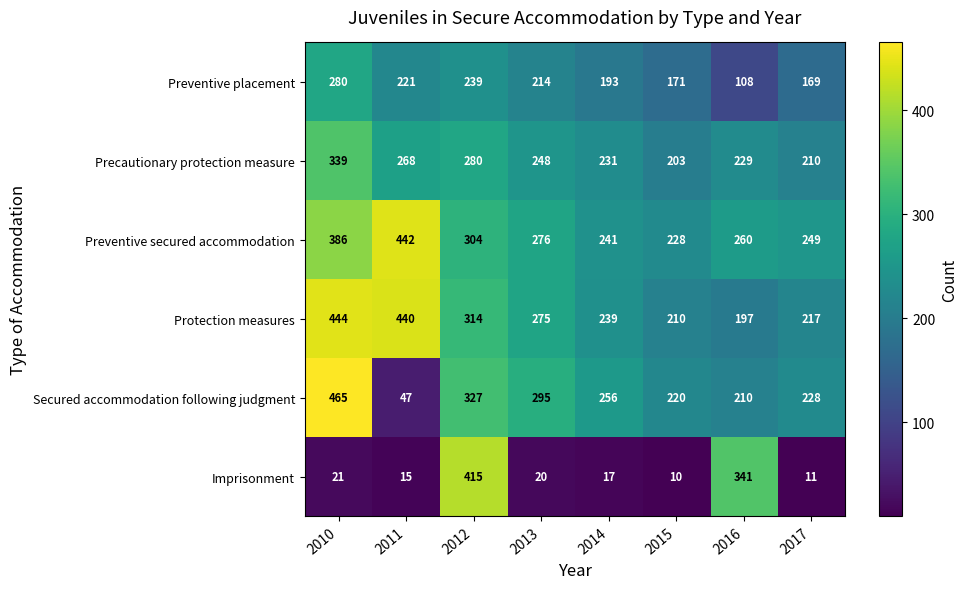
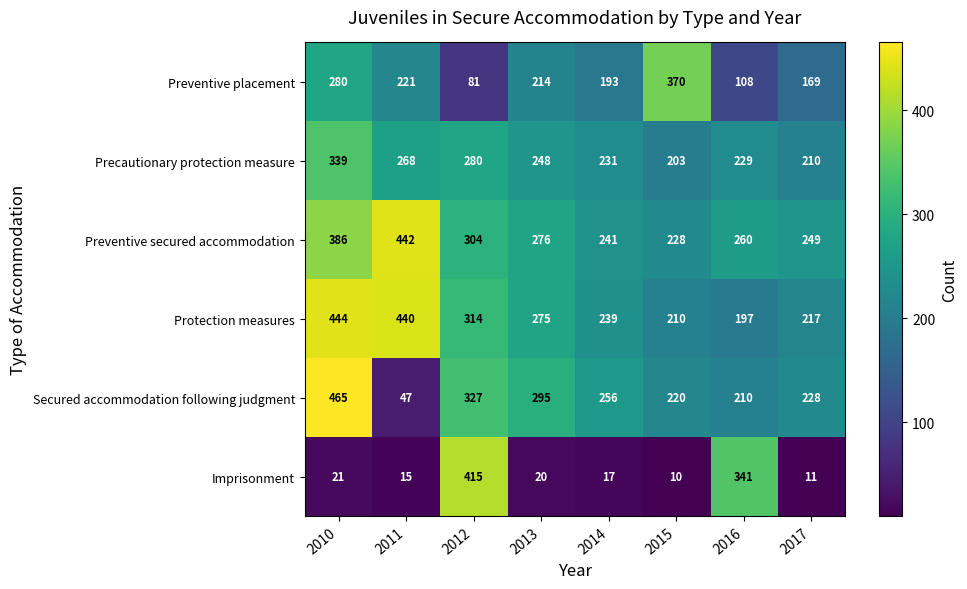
Preventive placement, 2012: 239 -> 81
Preventive placement, 2015: 171 -> 370
